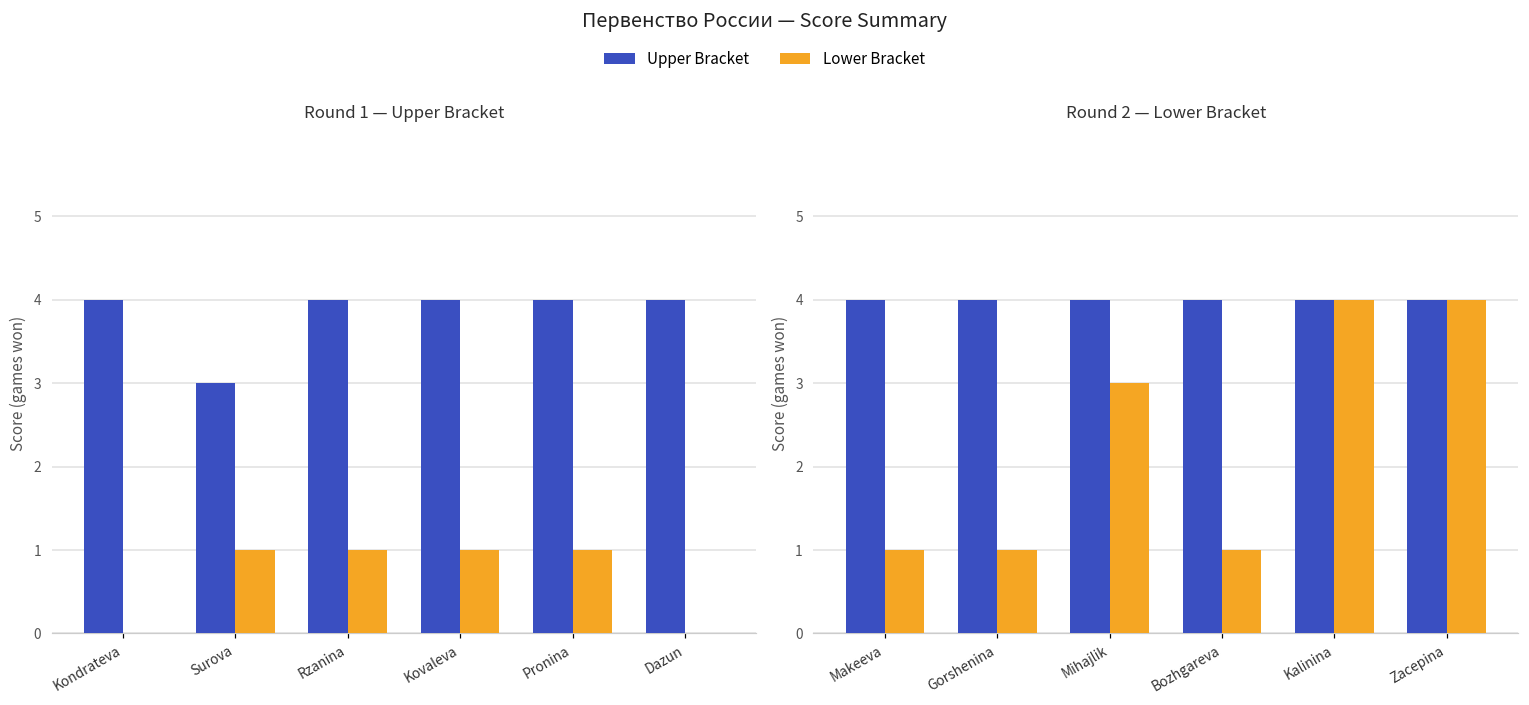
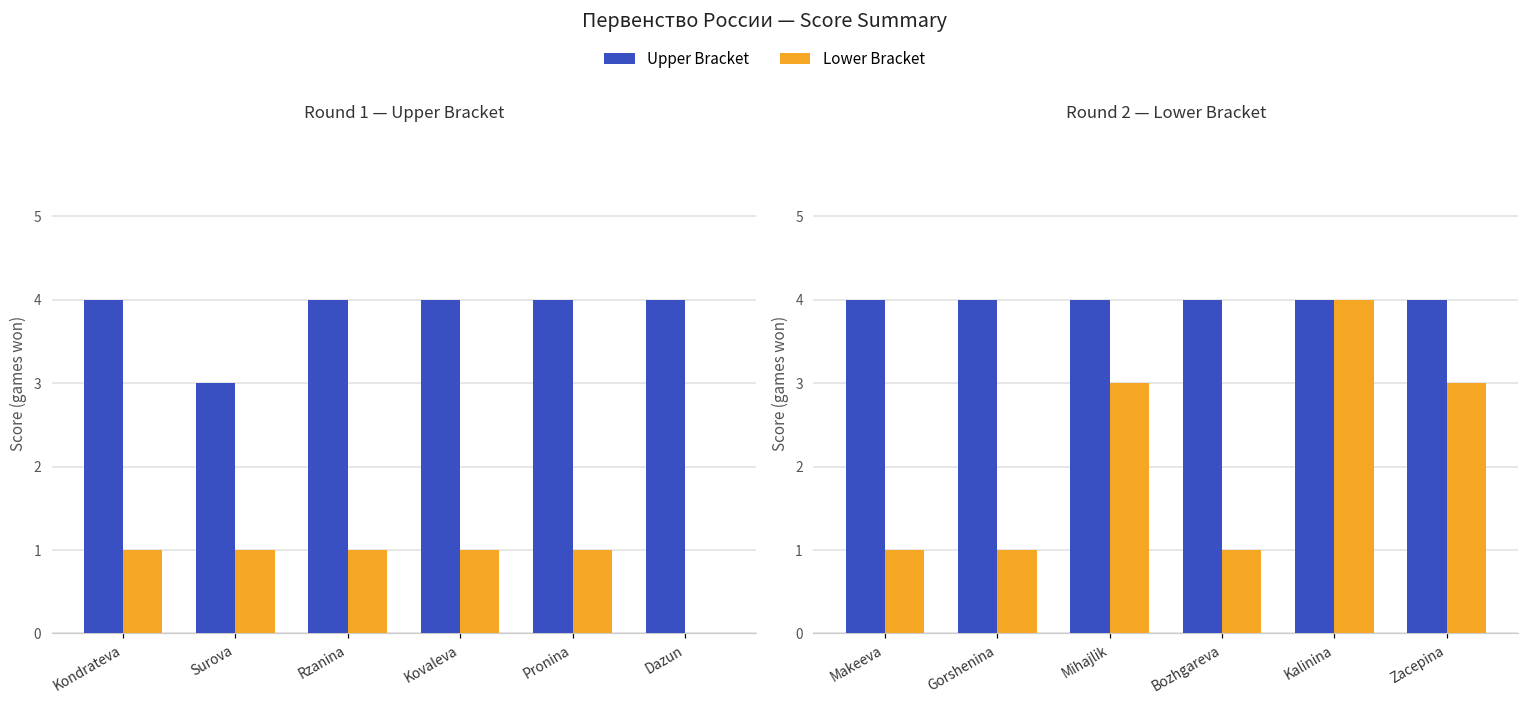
Round 1 — Upper Bracket, Lower Bracket, Kondrateva: 0 -> 1
Round 2 — Lower Bracket, Lower Bracket, Zacepina: 4 -> 3
